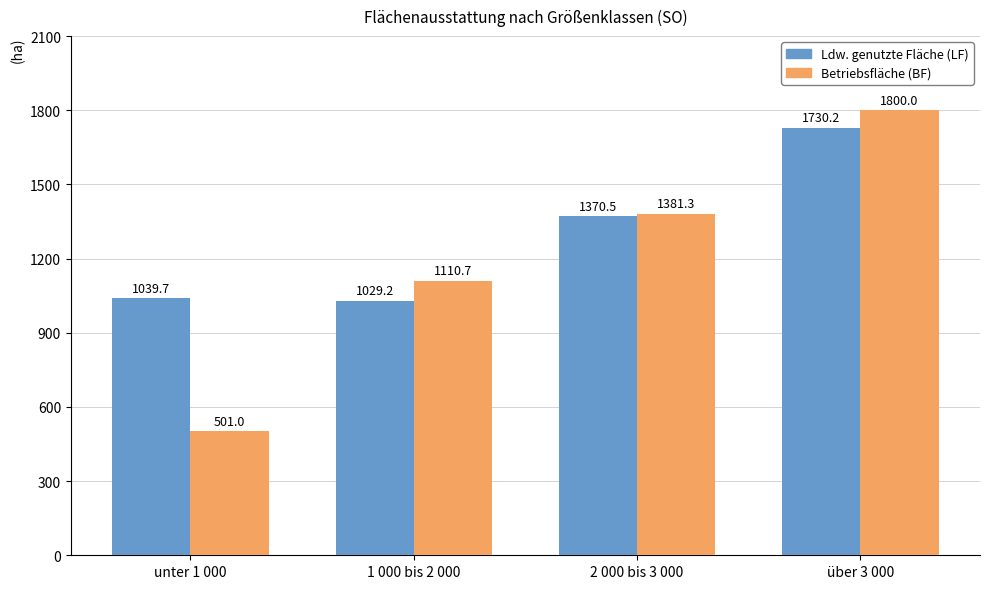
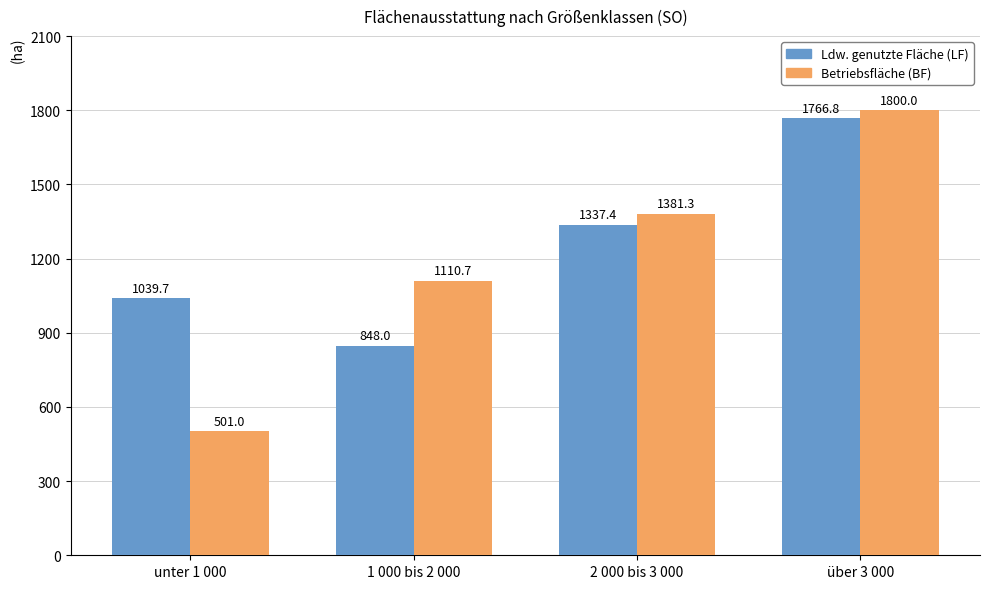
Ldw. genutzte Fläche (LF), 1 000 bis 2 000: 1029.2 -> 848.0
Ldw. genutzte Fläche (LF), 2 000 bis 3 000: 1370.5 -> 1337.4
Ldw. genutzte Fläche (LF), über 3 000: 1730.2 -> 1766.8
